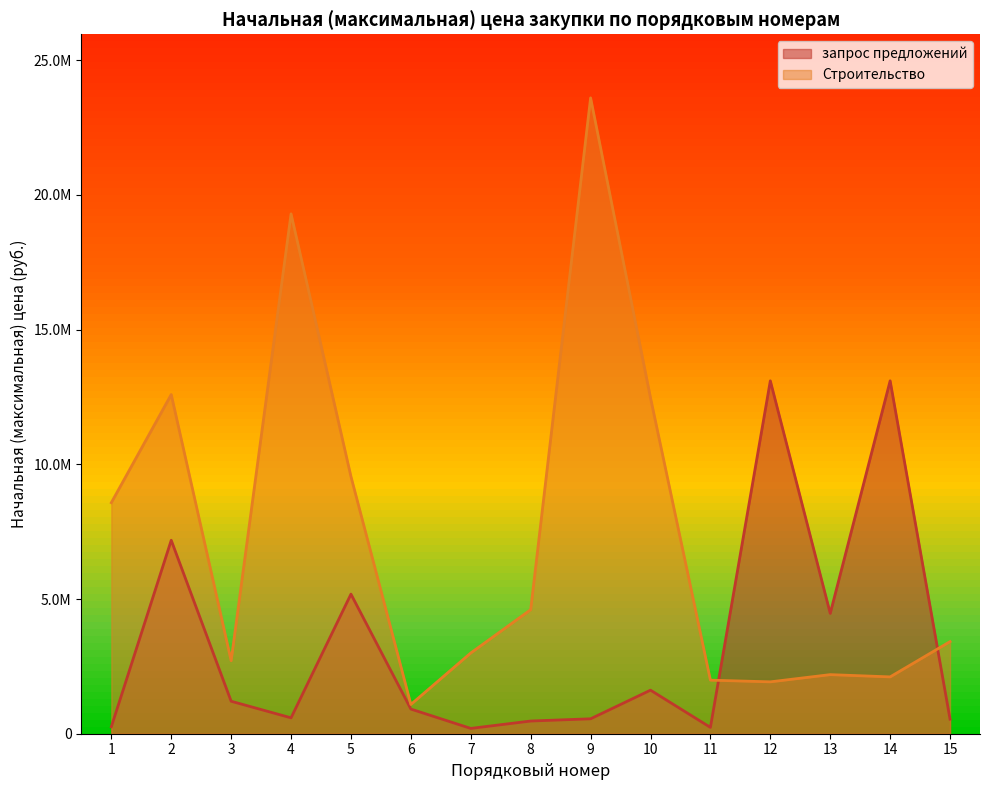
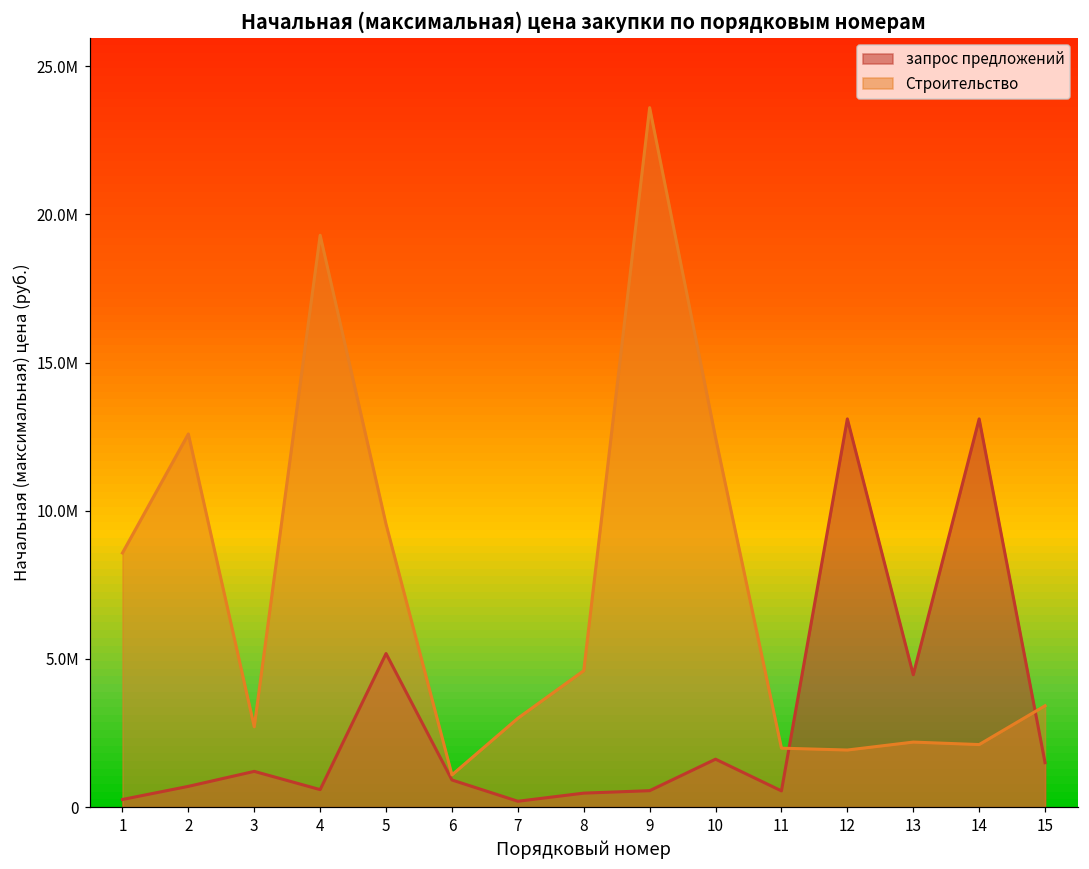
запрос предложений, 2: 7200000 -> 700000
запрос предложений, 11: 200000 -> 500000
запрос предложений, 15: 500000 -> 1500000
